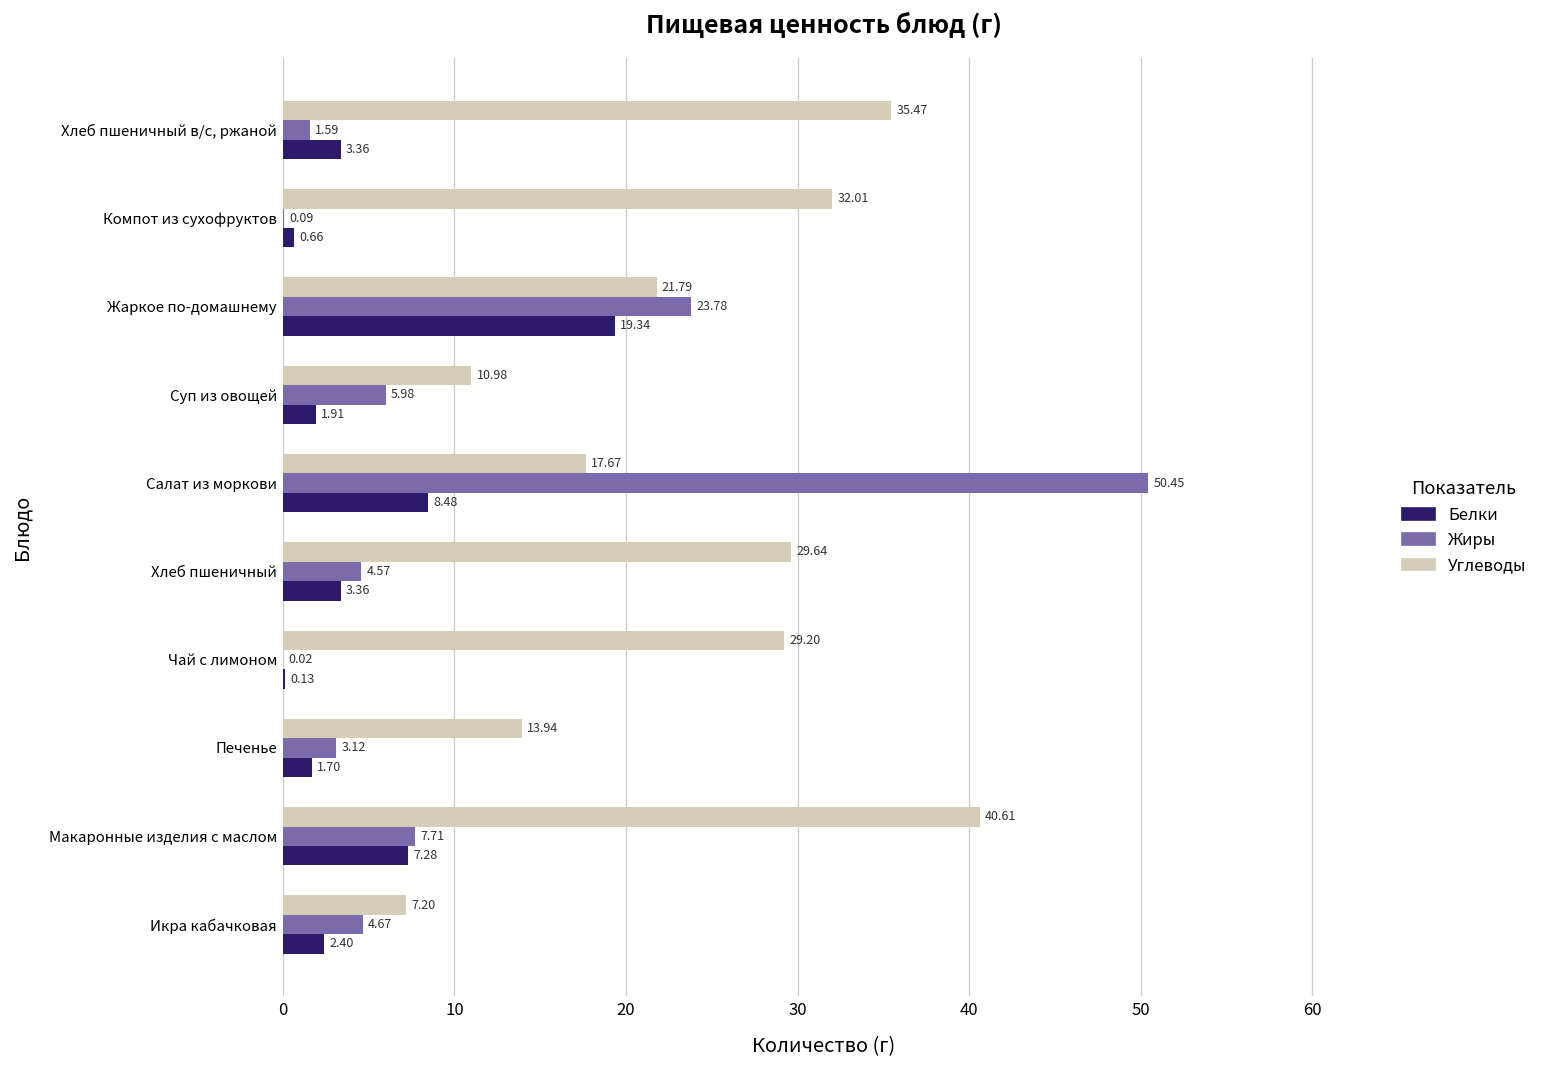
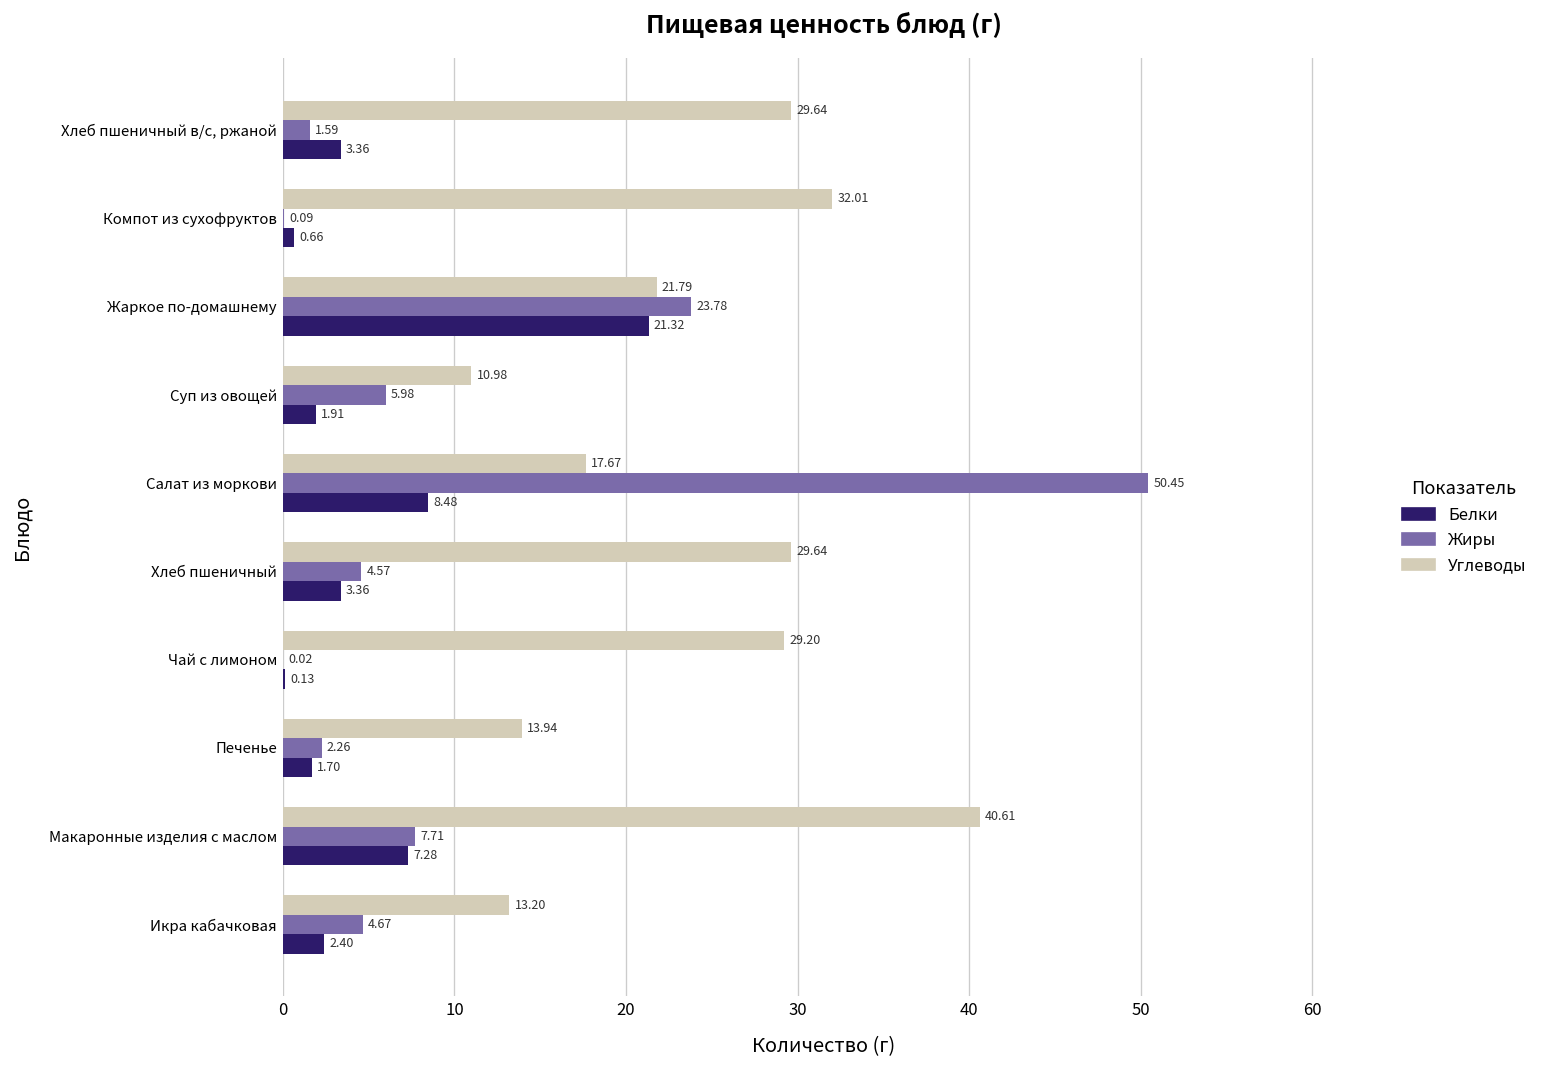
Углеводы, Хлеб пшеничный в/с, ржаной: 35.47 -> 29.64
Белки, Жаркое по-домашнему: 19.34 -> 21.32
Жиры, Печенье: 3.12 -> 2.26
Углеводы, Икра кабачковая: 7.20 -> 13.20
